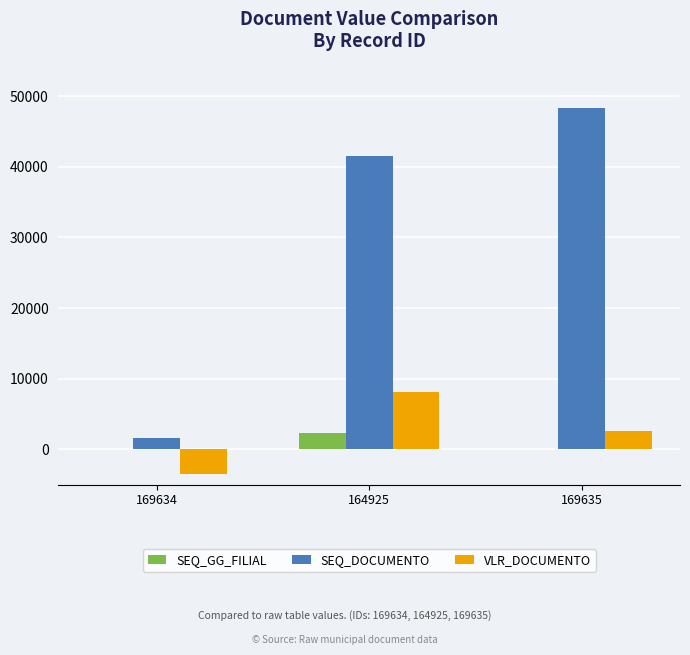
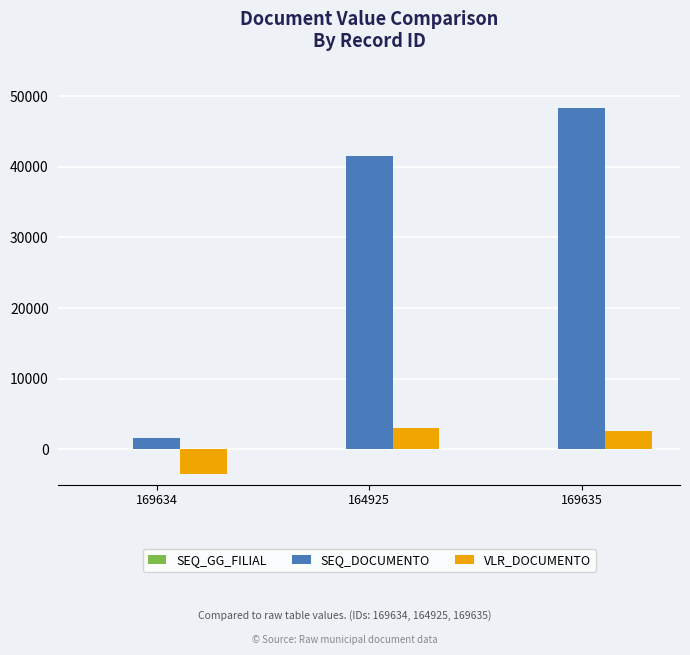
SEQ_GG_FILIAL, 164925: 2000 -> 0
VLR_DOCUMENTO, 164925: 8000 -> 3000
